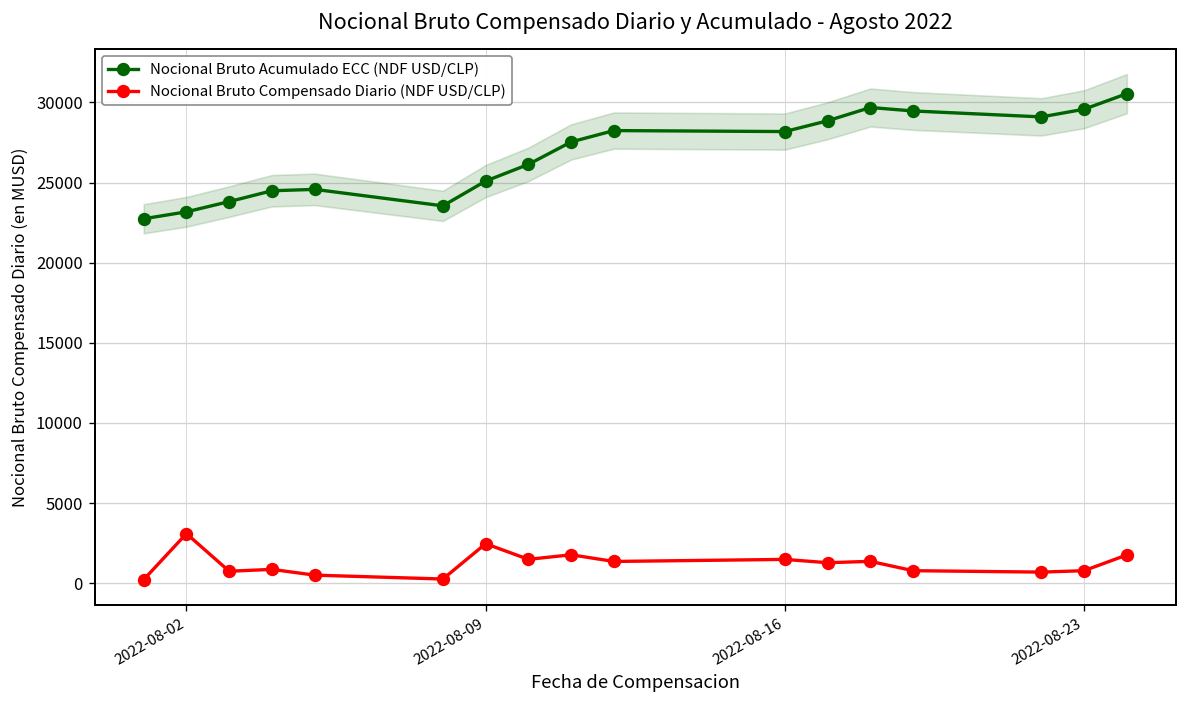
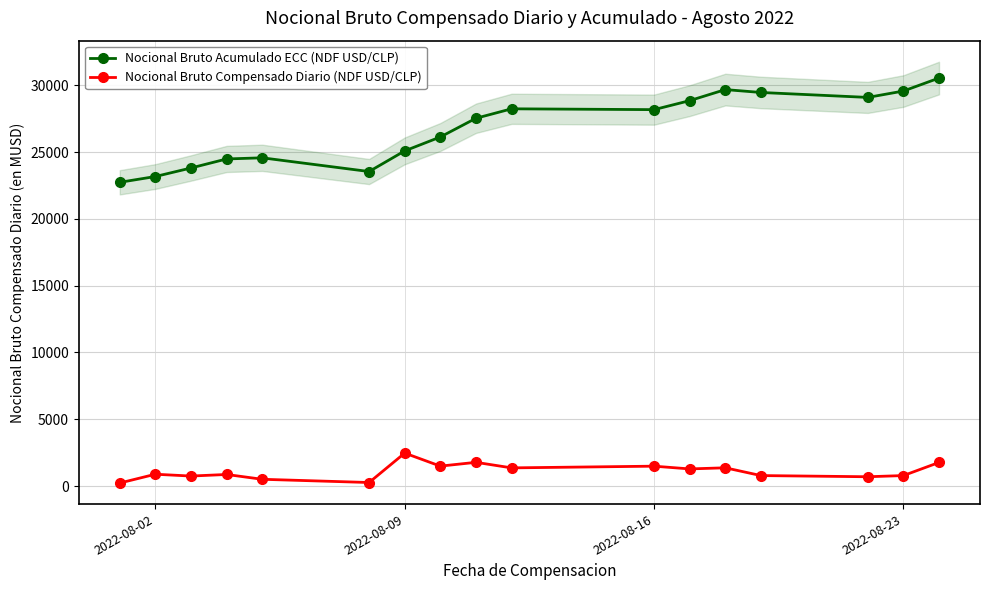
Nocional Bruto Compensado Diario (NDF USD/CLP), 2022-08-02: 3100 -> 900
